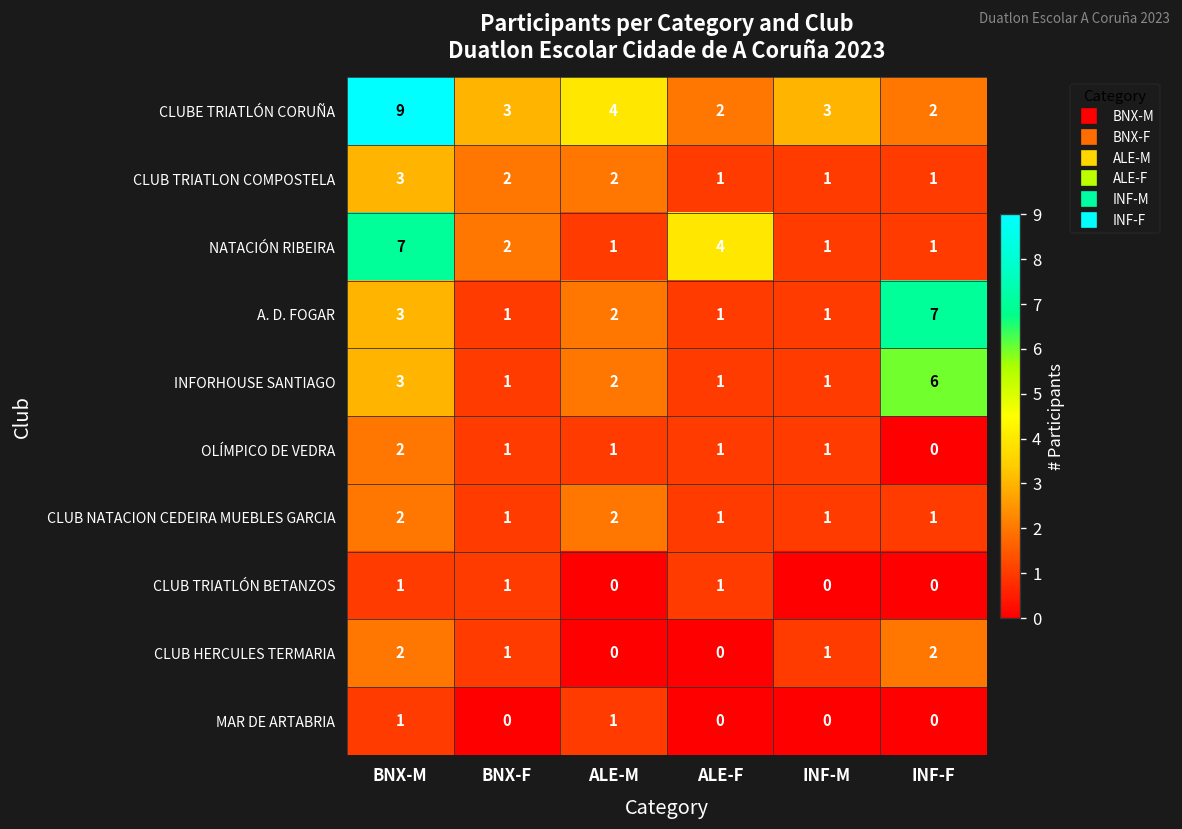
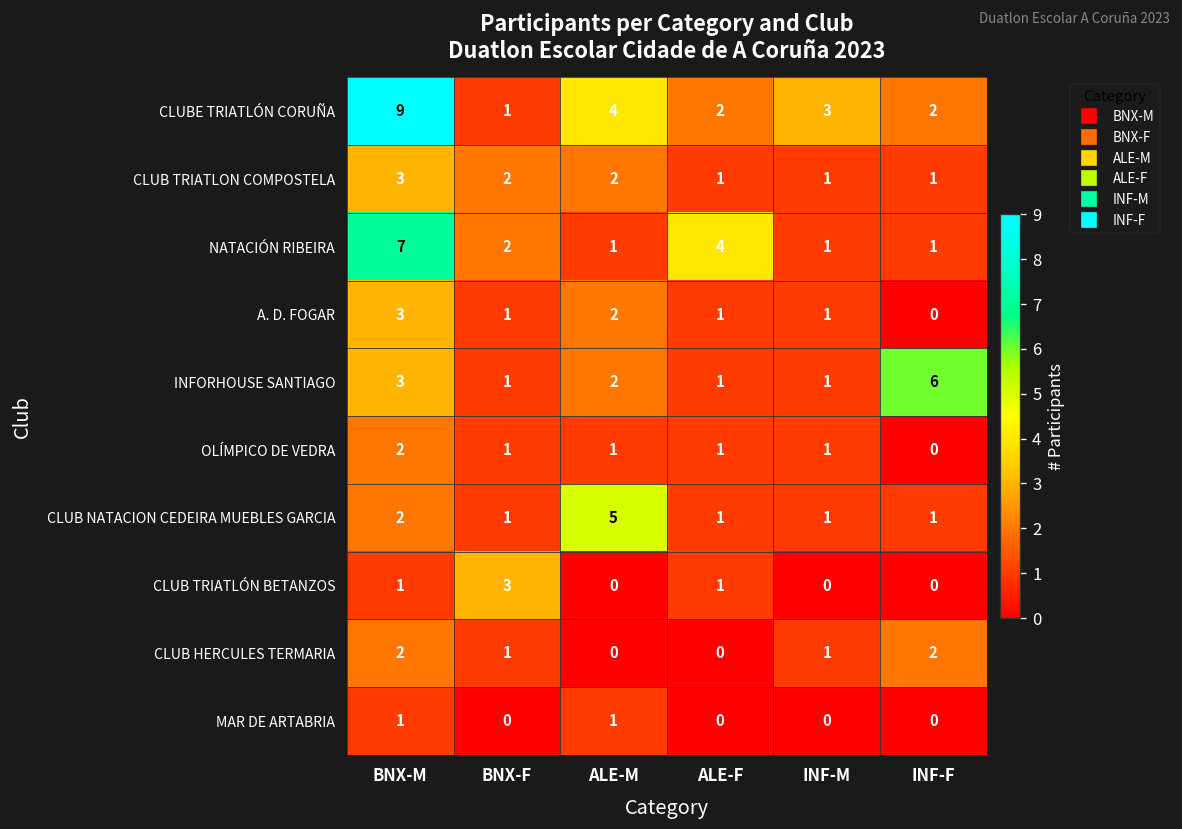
CLUBE TRIATLÓN CORUÑA, BNX-F: 3 -> 1
A. D. FOGAR, INF-F: 7 -> 0
CLUB NATACION CEDEIRA MUEBLES GARCIA, ALE-M: 2 -> 5
CLUB TRIATLÓN BETANZOS, BNX-F: 1 -> 3
